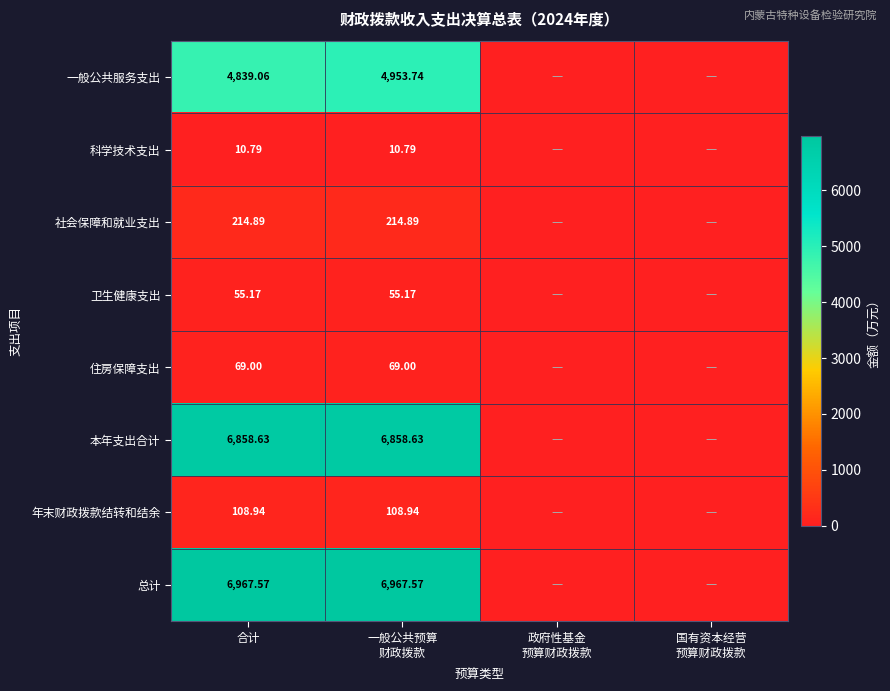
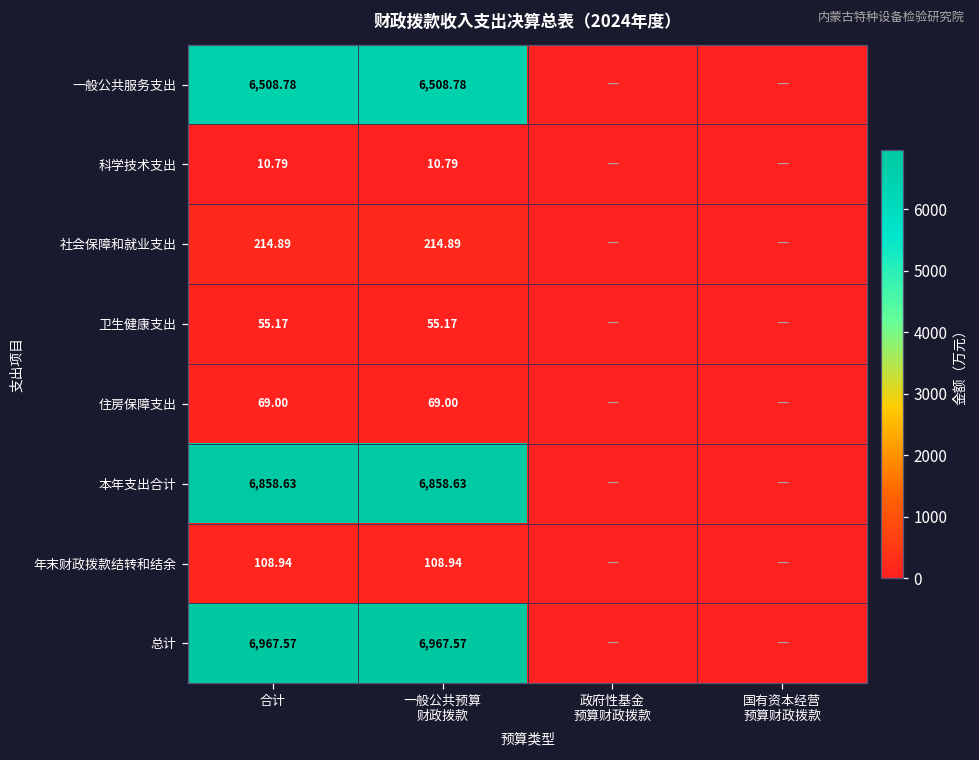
一般公共服务支出, 合计: 4,839.06 -> 6,508.78
一般公共服务支出, 一般公共预算 财政拨款: 4,953.74 -> 6,508.78
